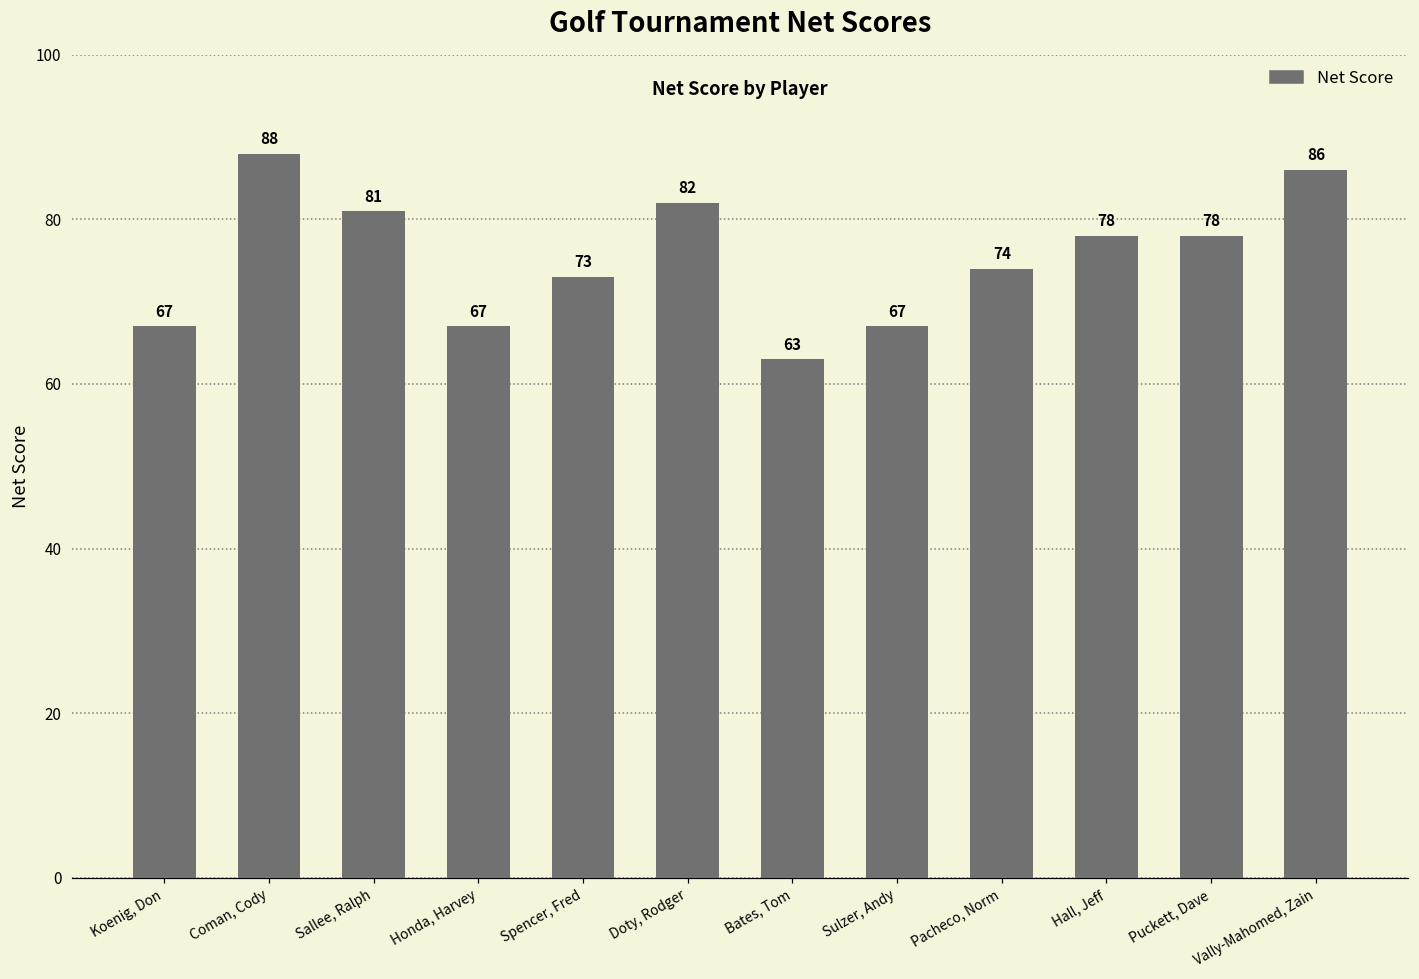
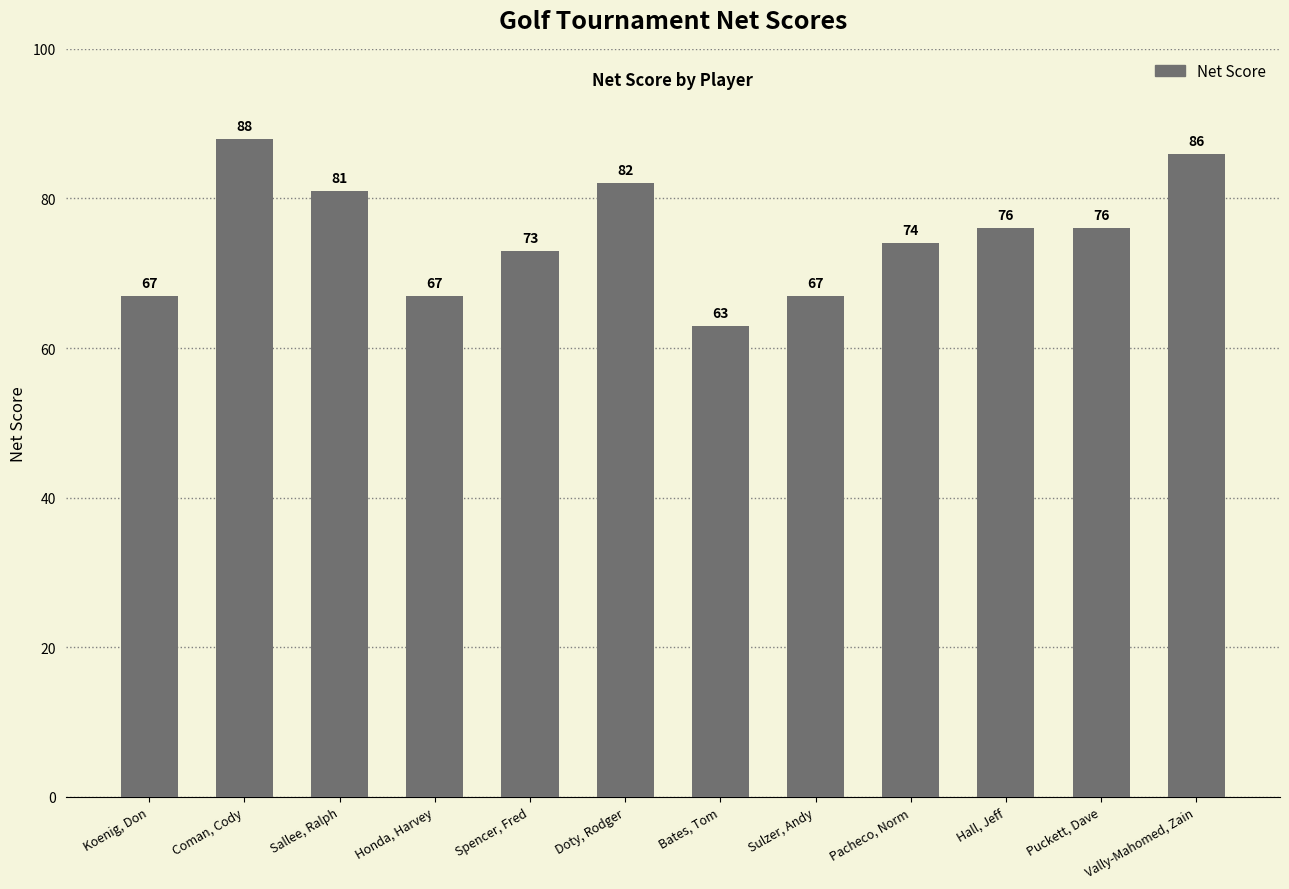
Hall, Jeff: 78 -> 76
Puckett, Dave: 78 -> 76
